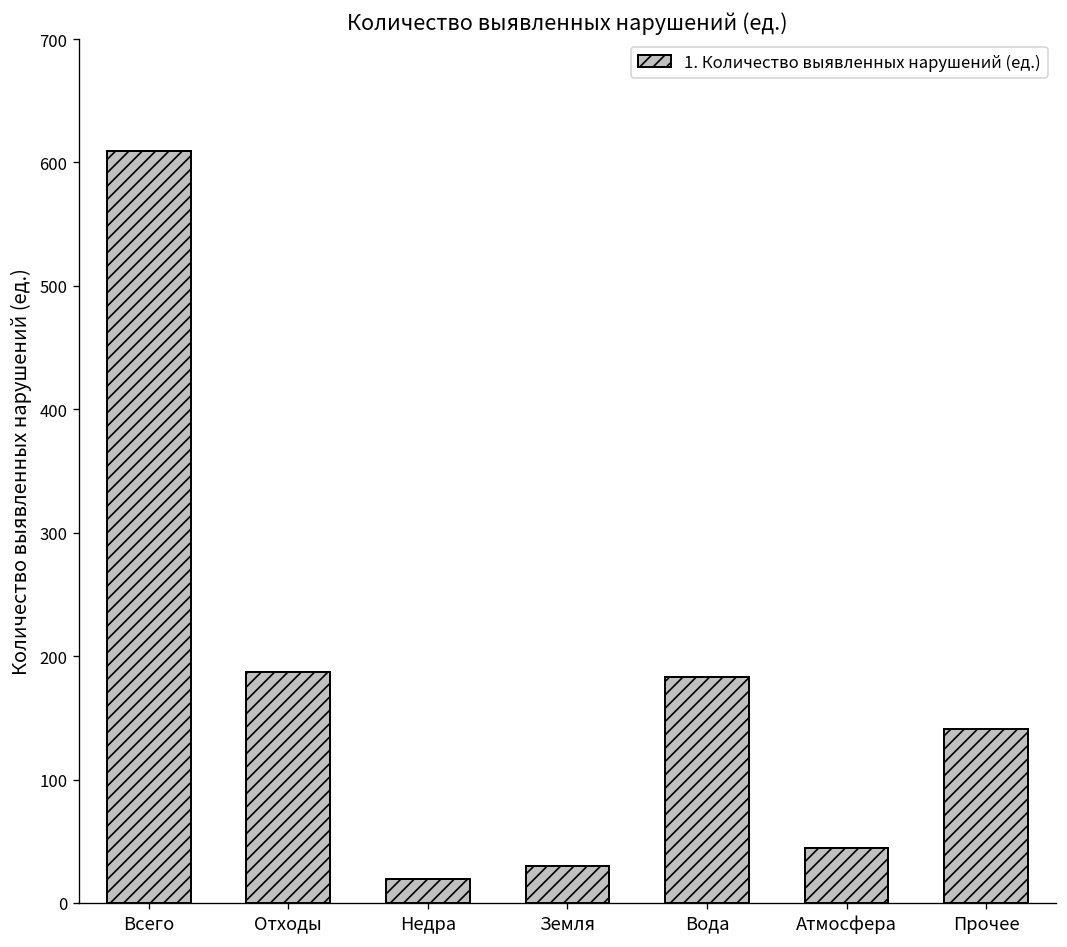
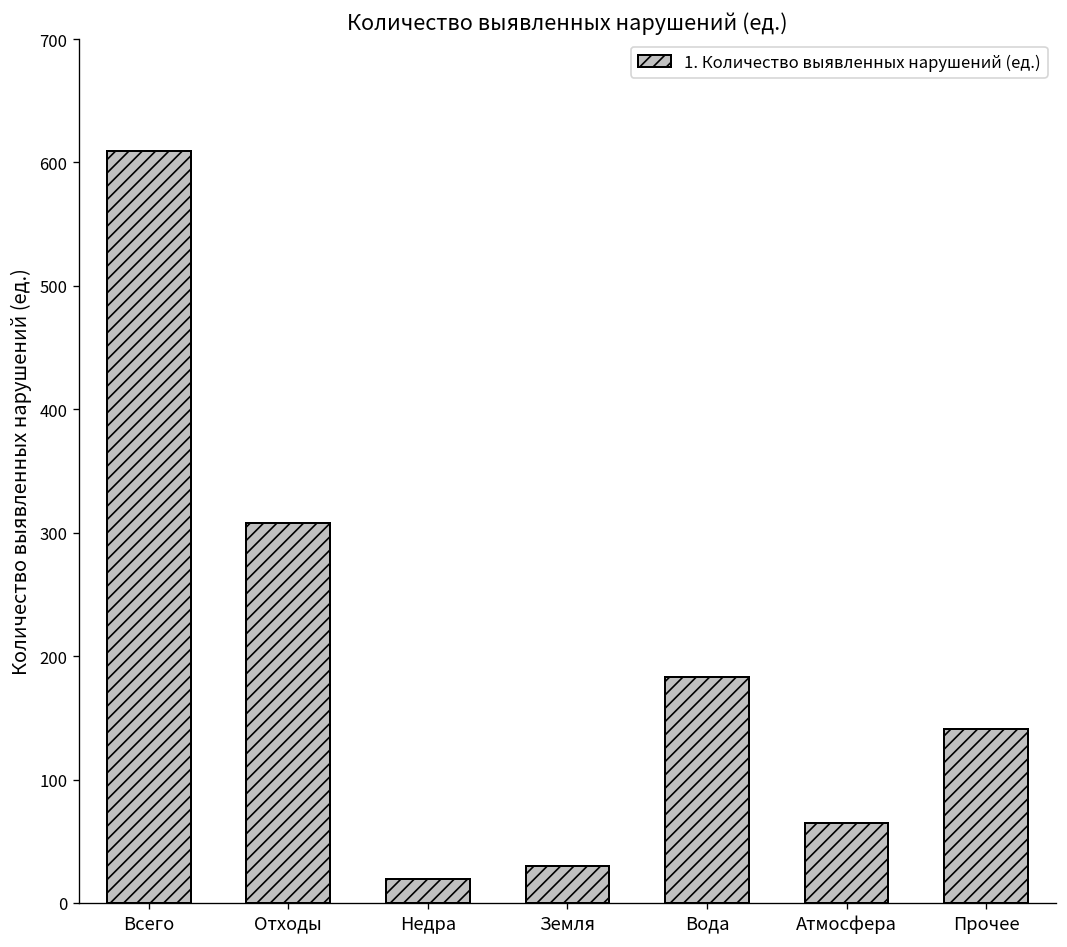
Отходы: 187 -> 308
Атмосфера: 44 -> 65
